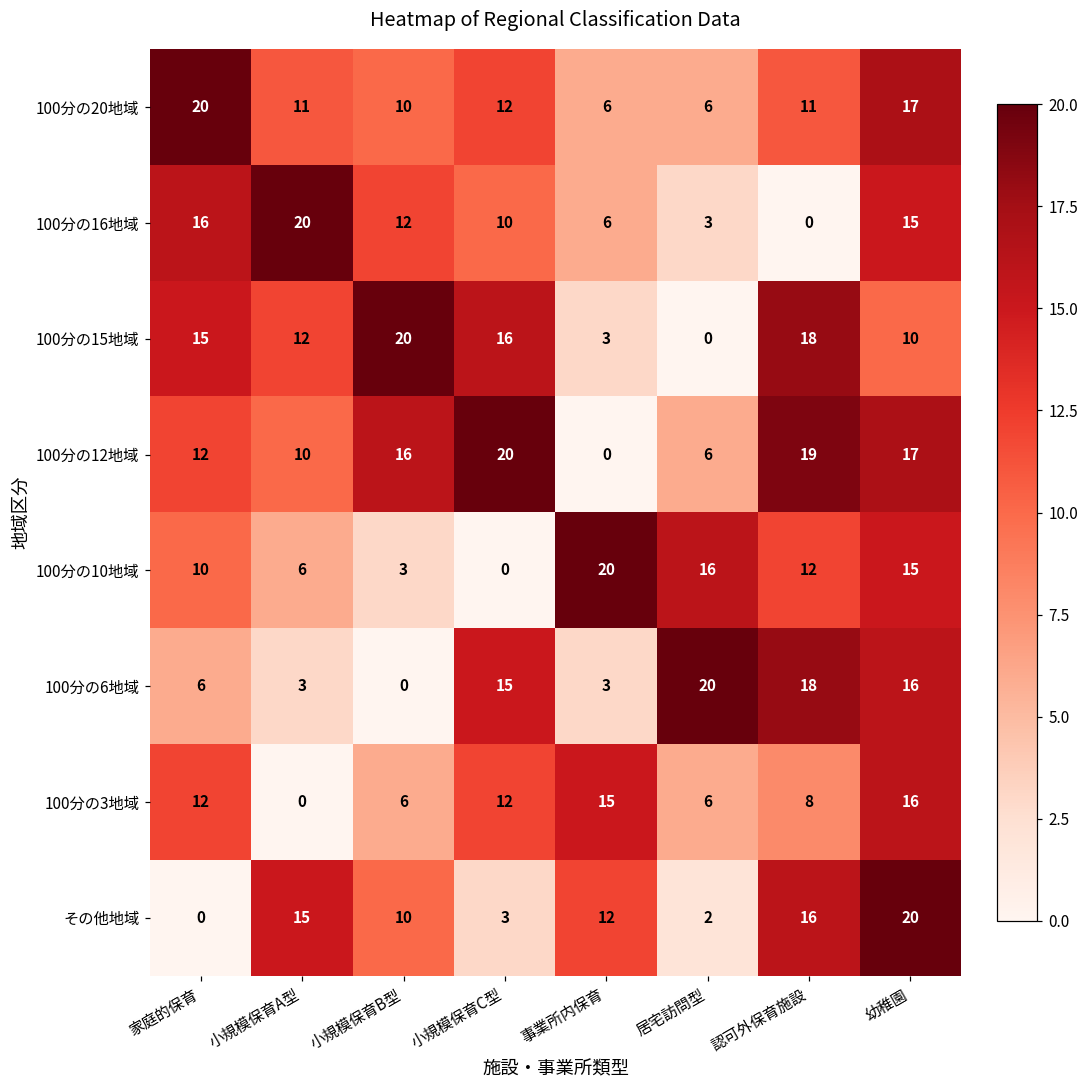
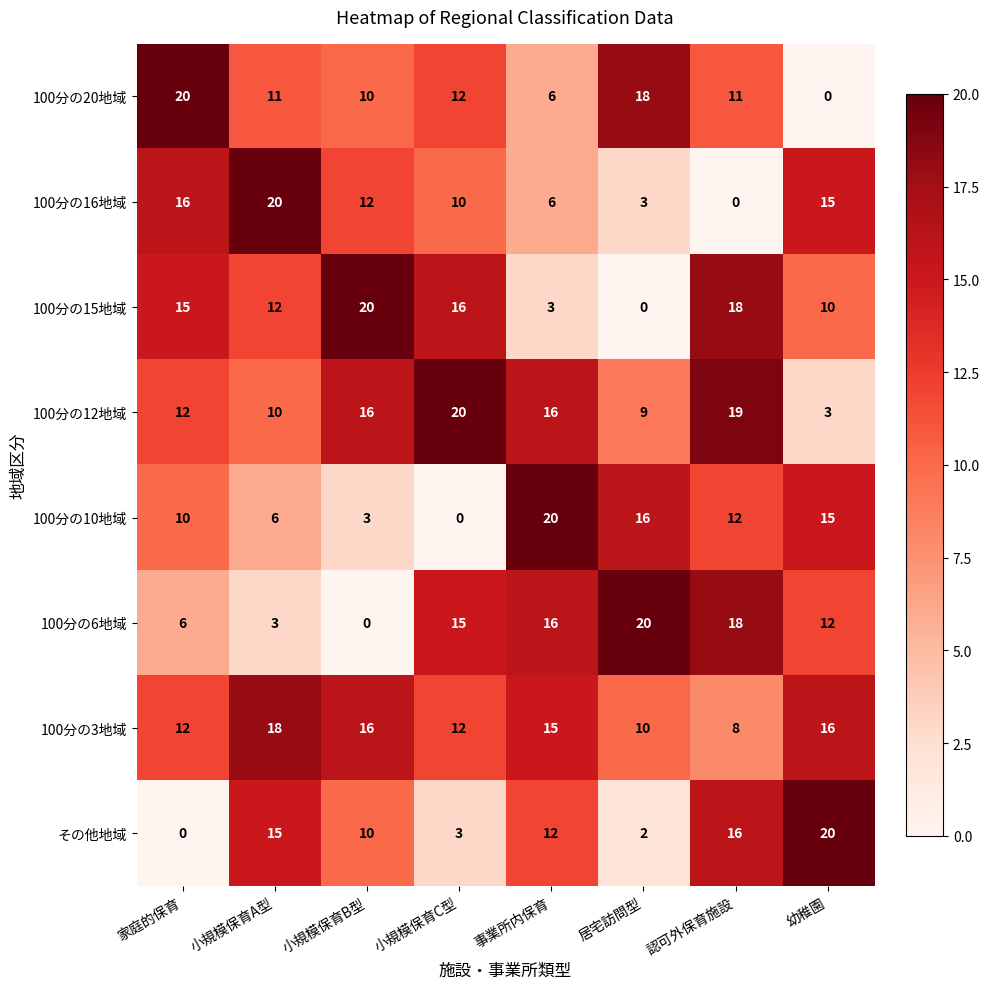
100分の20地域, 居宅訪問型: 6 -> 18
100分の20地域, 幼稚園: 17 -> 0
100分の12地域, 事業所内保育: 0 -> 16
100分の12地域, 居宅訪問型: 6 -> 9
100分の12地域, 幼稚園: 17 -> 3
100分の6地域, 事業所内保育: 3 -> 16
100分の6地域, 幼稚園: 16 -> 12
100分の3地域, 小規模保育A型: 0 -> 18
100分の3地域, 小規模保育B型: 6 -> 16
100分の3地域, 居宅訪問型: 6 -> 10
